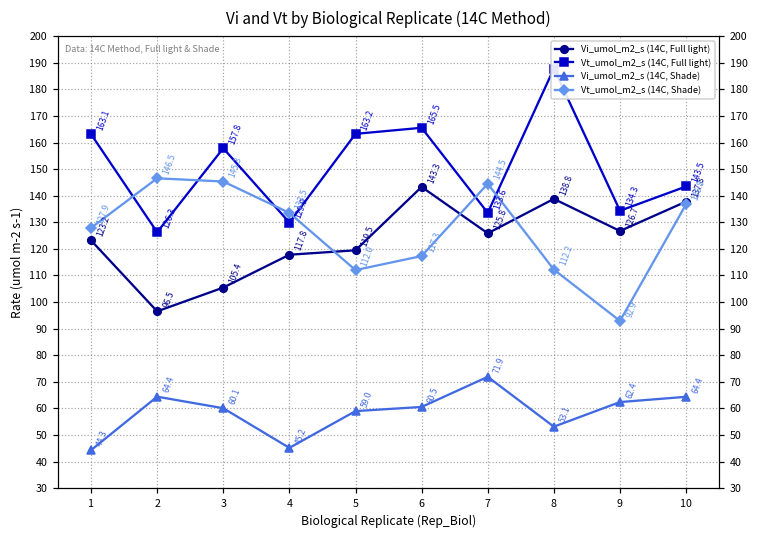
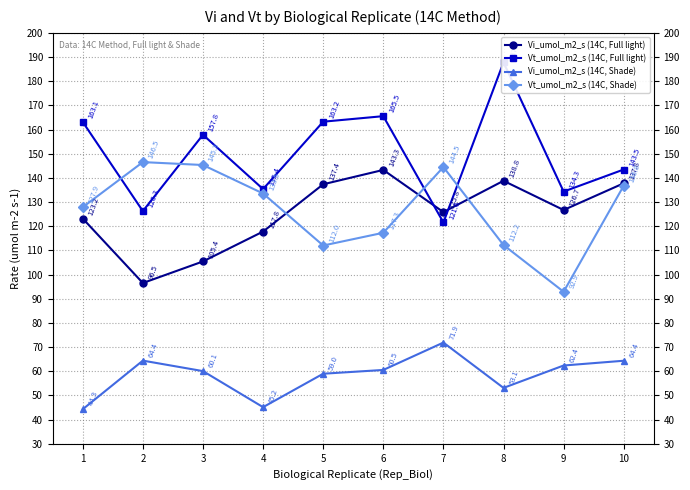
Vt_umol_m2_s (14C, Full light), 4: 129.9 -> 135.4
Vi_umol_m2_s (14C, Full light), 5: 119.5 -> 137.4
Vt_umol_m2_s (14C, Full light), 7: 133.6 -> 121.6
